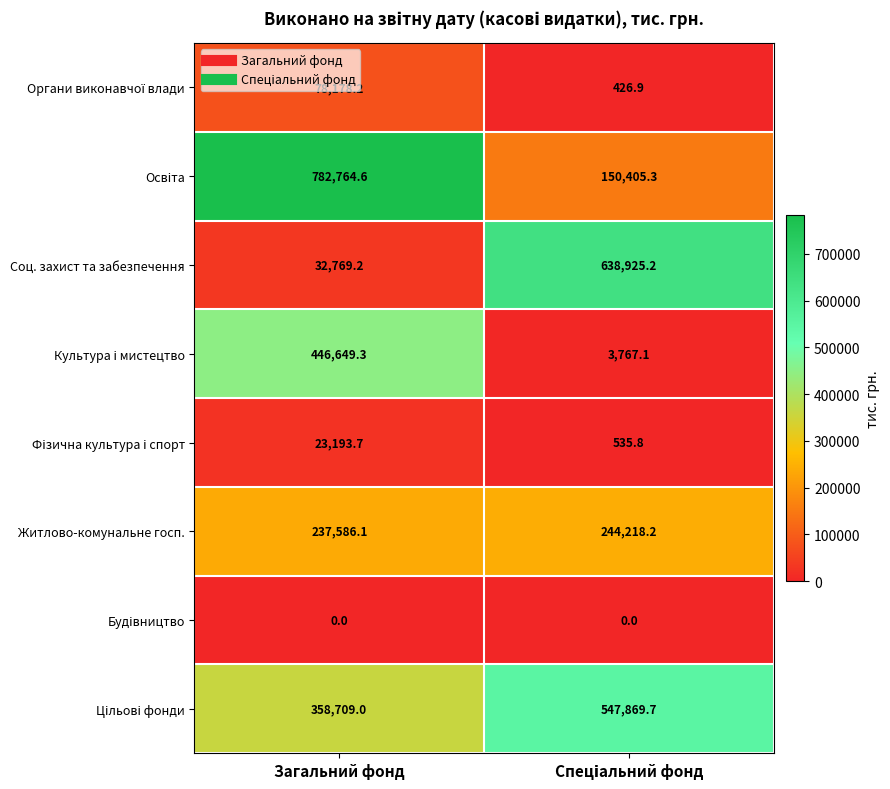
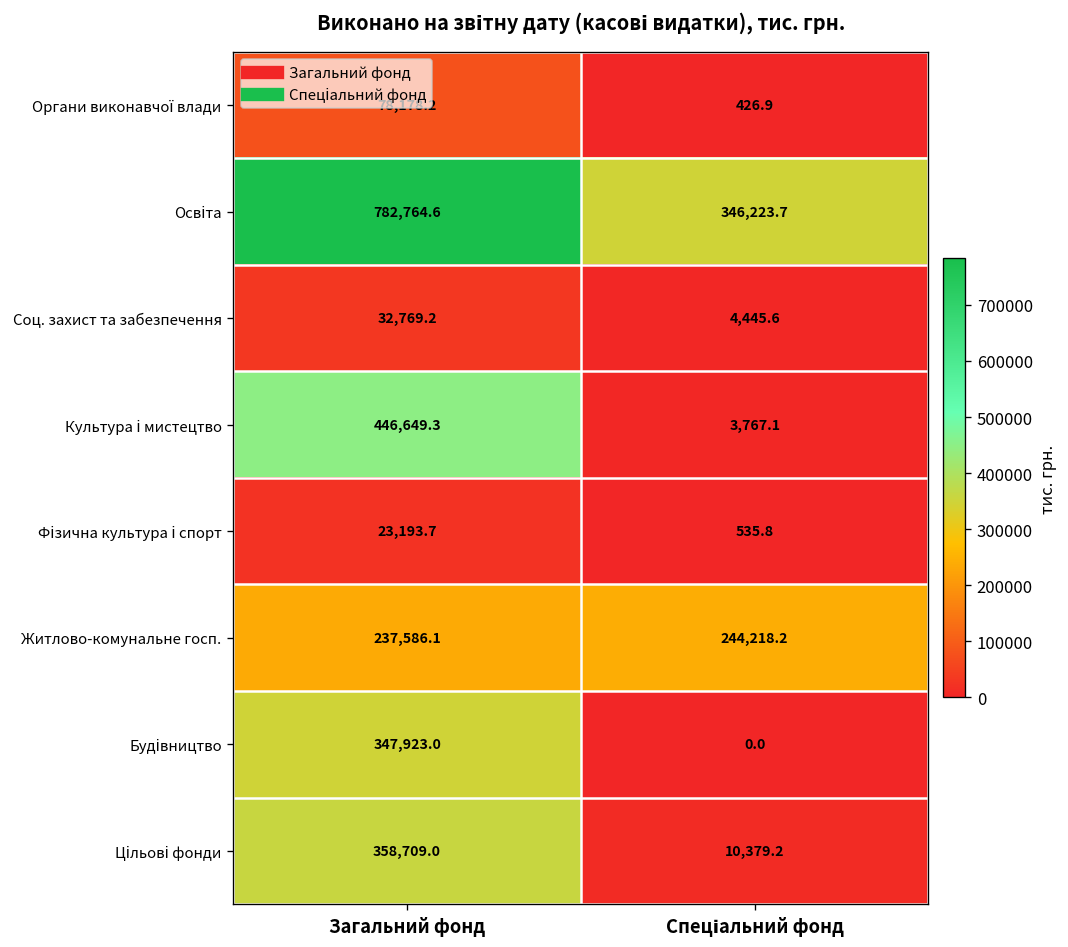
Освіта, Спеціальний фонд: 150,405.3 -> 346,223.7
Соц. захист та забезпечення, Спеціальний фонд: 638,925.2 -> 4,445.6
Будівництво, Загальний фонд: 0.0 -> 347,923.0
Цільові фонди, Спеціальний фонд: 547,869.7 -> 10,379.2
